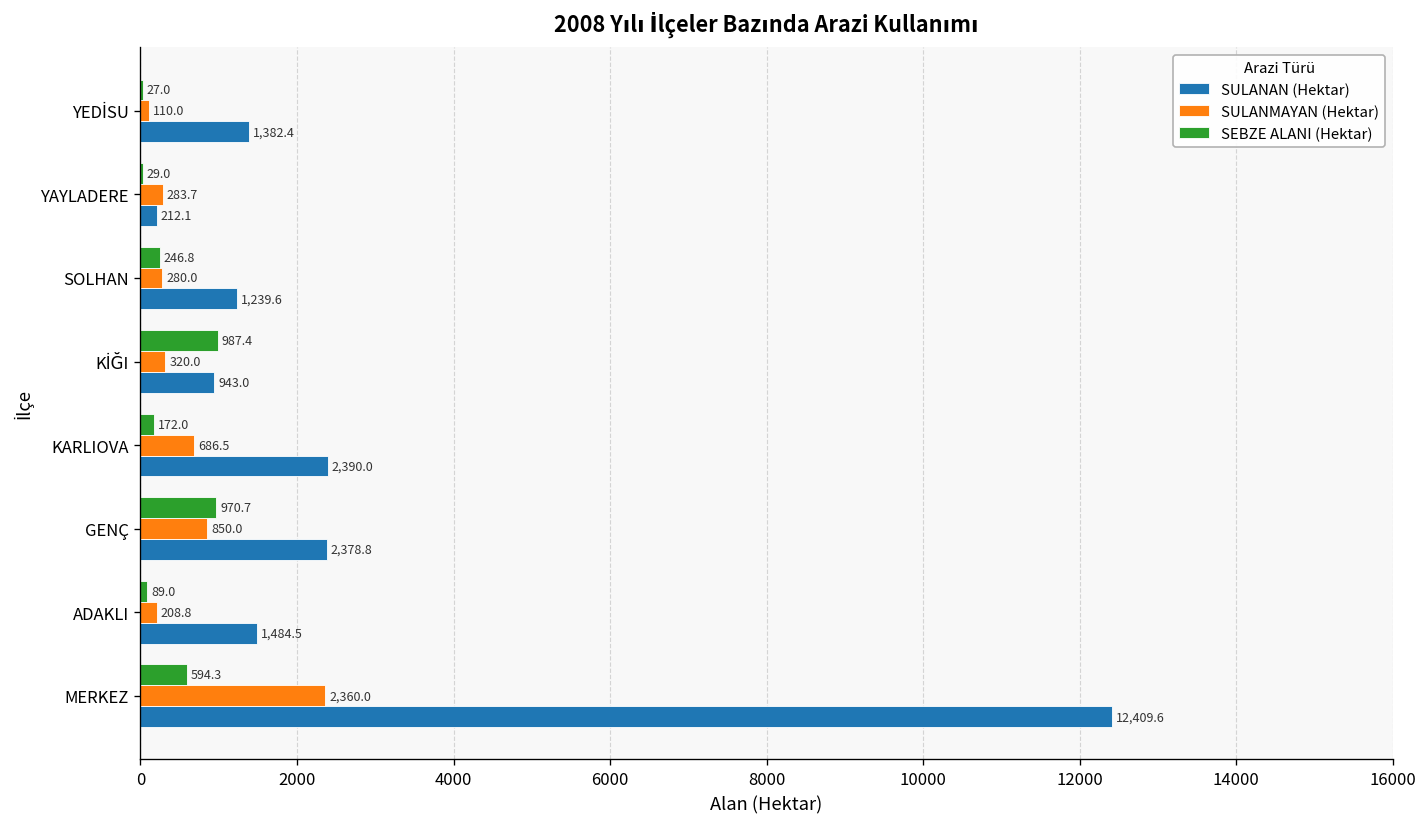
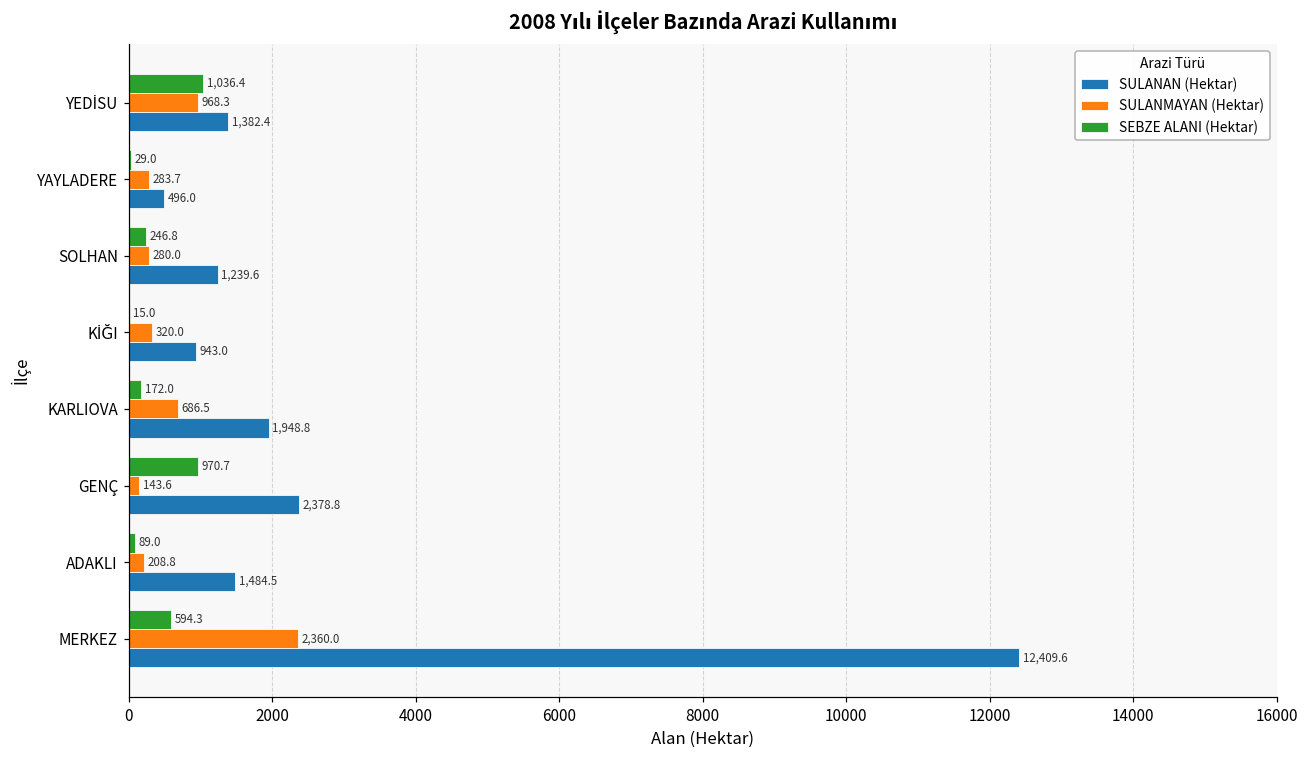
SEBZE ALANI (Hektar), YEDİSU: 27.0 -> 1,036.4
SULANMAYAN (Hektar), YEDİSU: 110.0 -> 968.3
SULANAN (Hektar), YAYLADERE: 212.1 -> 496.0
SEBZE ALANI (Hektar), KİĞI: 987.4 -> 15.0
SULANAN (Hektar), KARLIOVA: 2,390.0 -> 1,948.8
SULANMAYAN (Hektar), GENÇ: 850.0 -> 143.6
